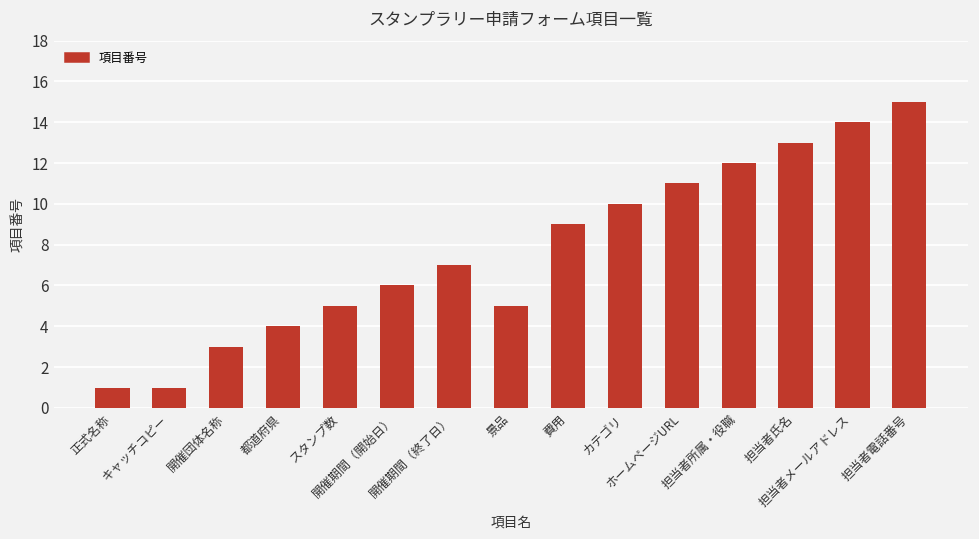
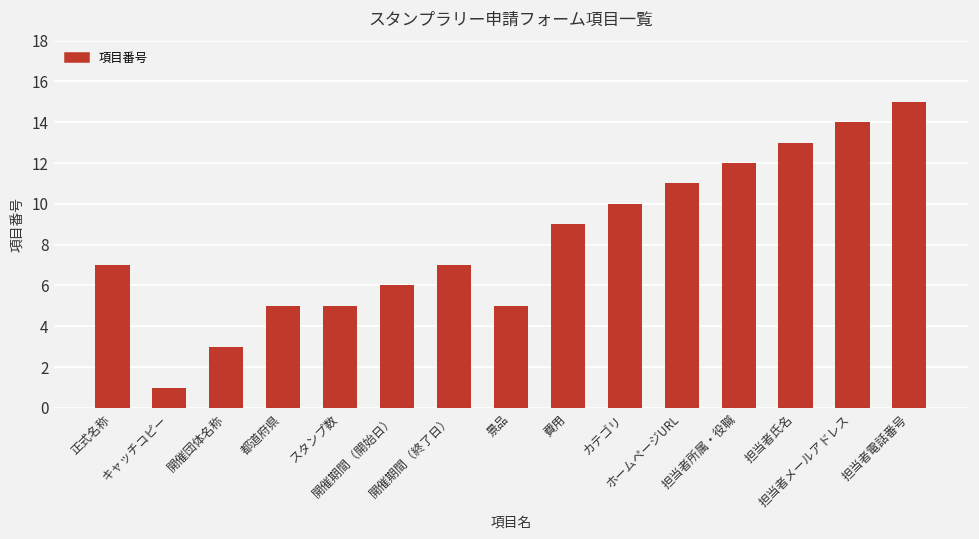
正式名称: 1 -> 7
都道府県: 4 -> 5
